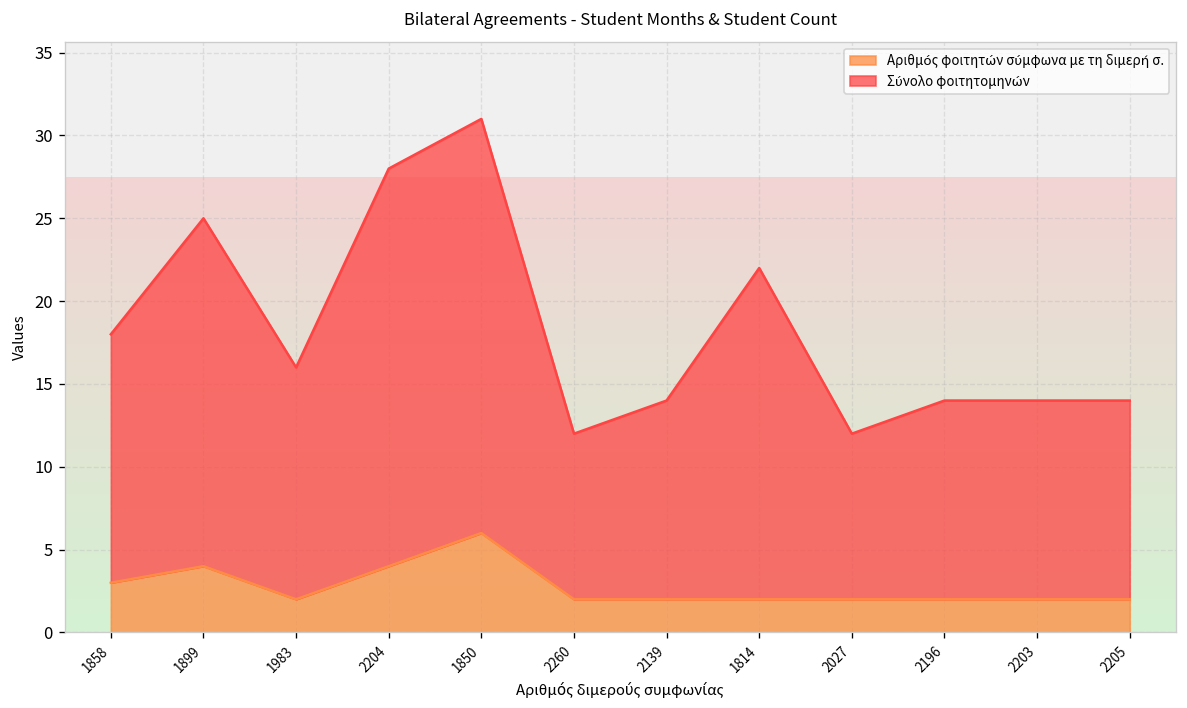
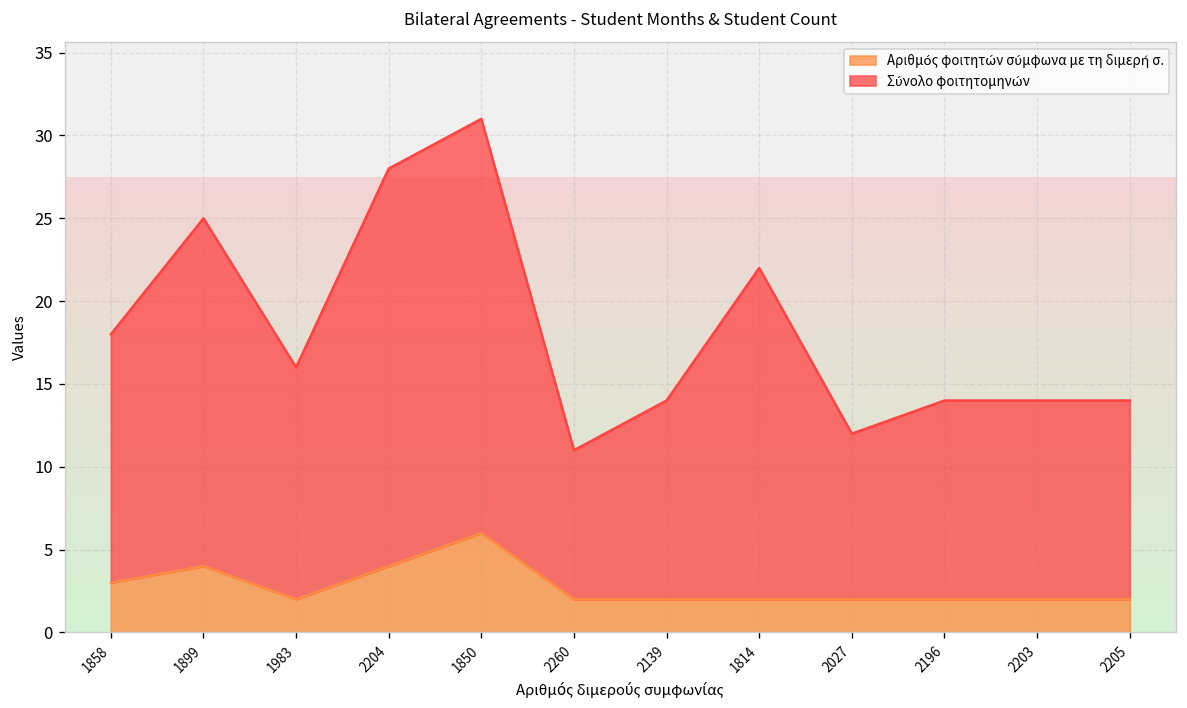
Σύνολο φοιτητομηνών, 2260: 10 -> 9
